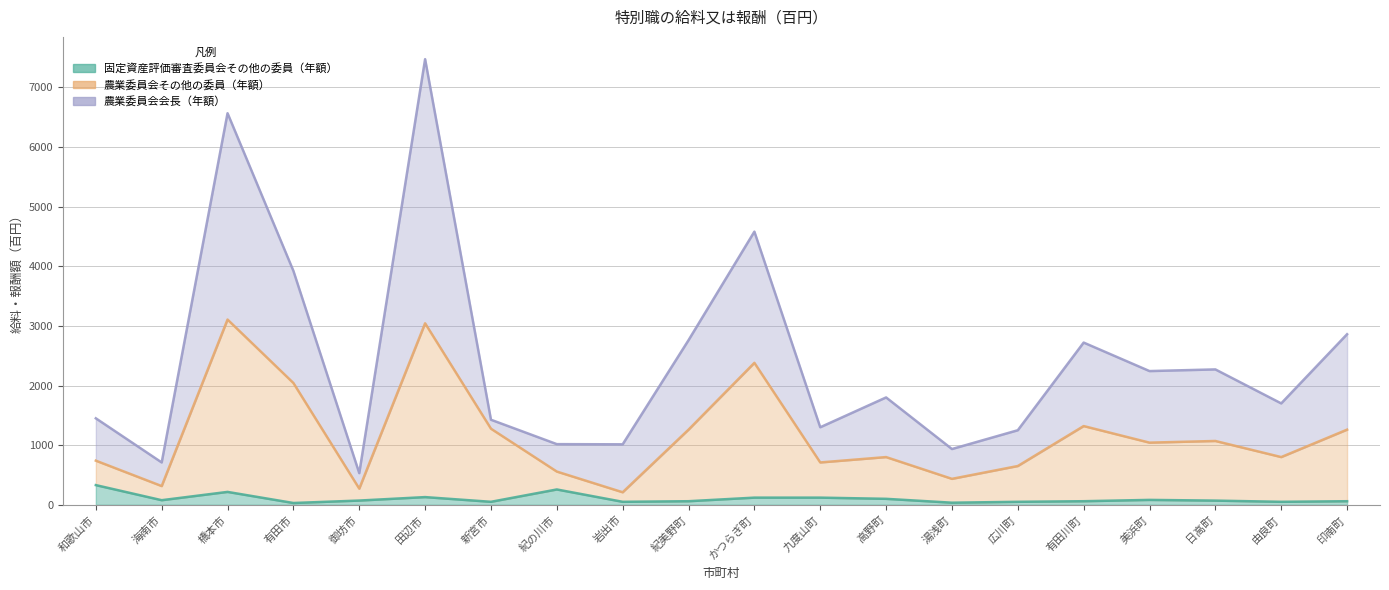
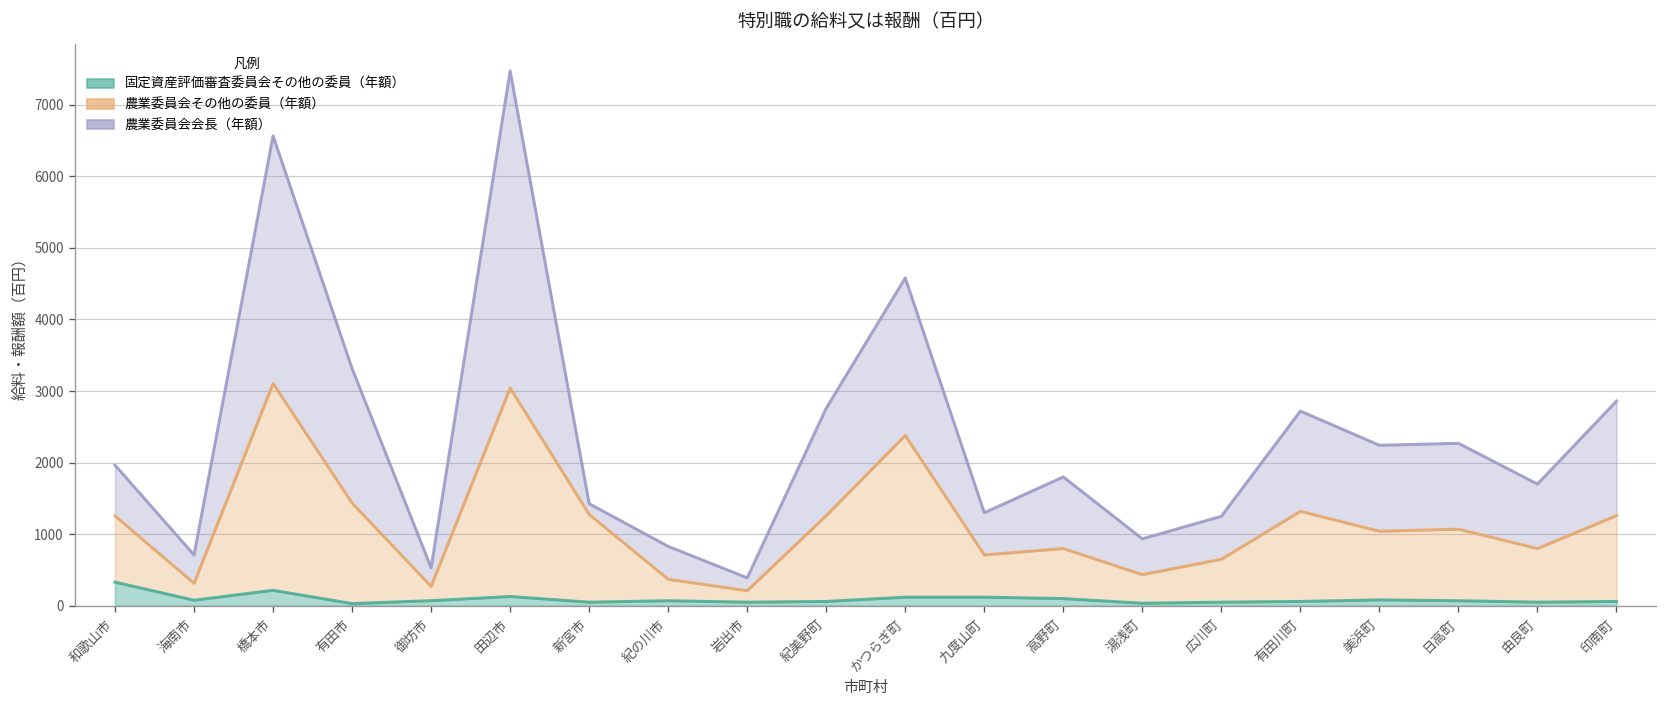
農業委員会その他の委員（年額）, 和歌山市: 400 -> 900
農業委員会その他の委員（年額）, 有田市: 2000 -> 1400
固定資産評価審査委員会その他の委員（年額）, 紀の川市: 300 -> 100
農業委員会会長（年額）, 岩出市: 800 -> 200
